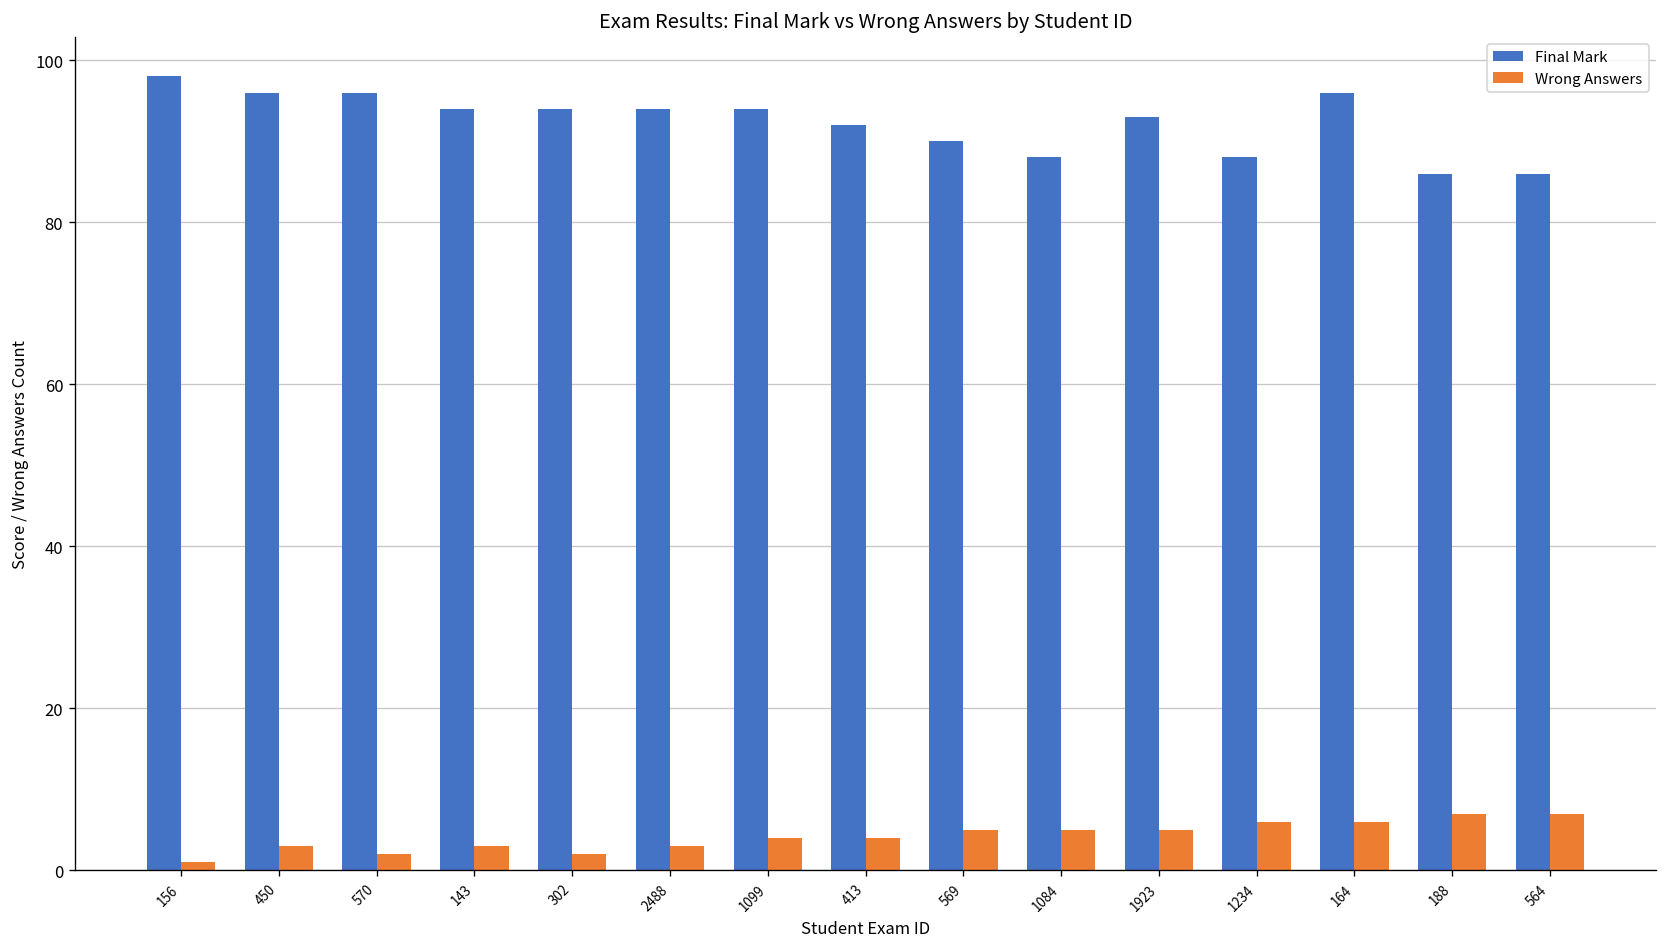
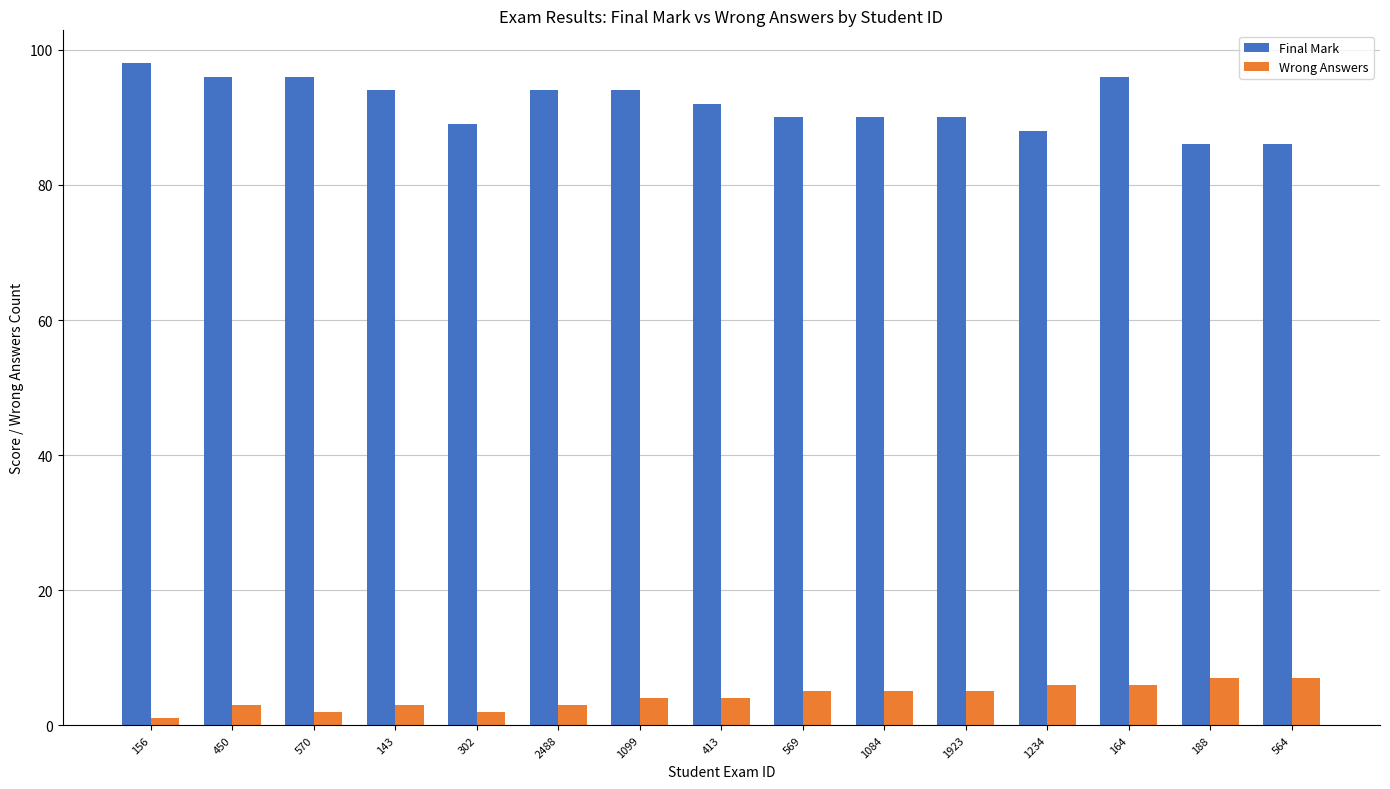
Final Mark, 302: 94 -> 89
Final Mark, 1084: 88 -> 90
Final Mark, 1923: 93 -> 90
